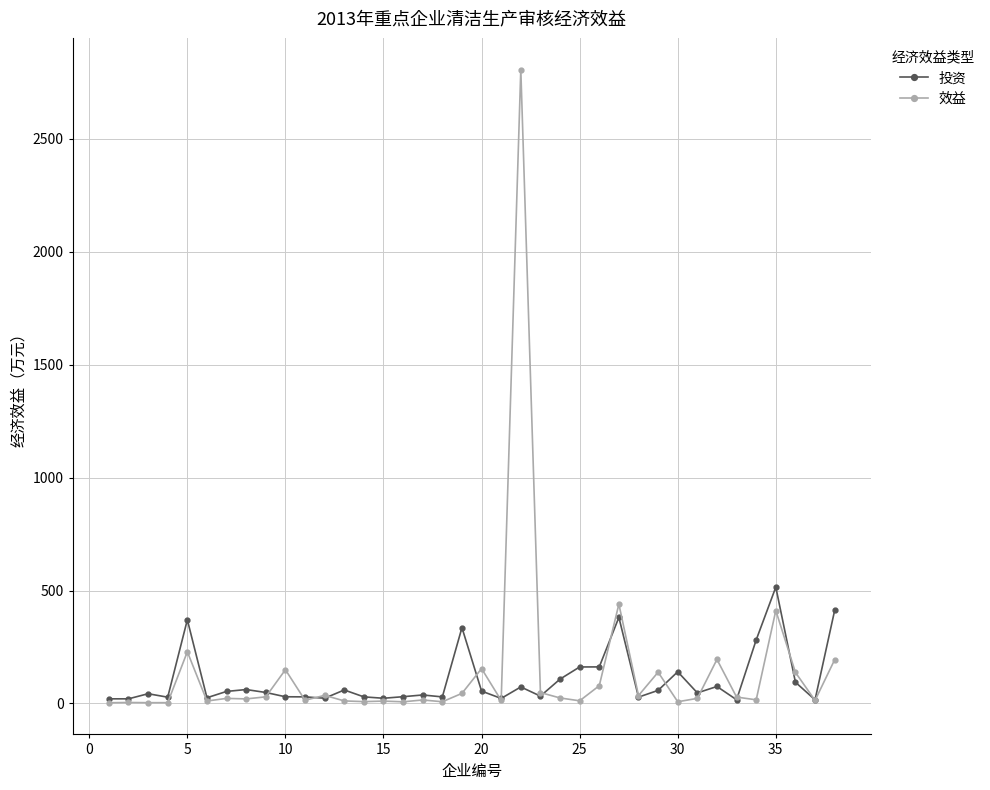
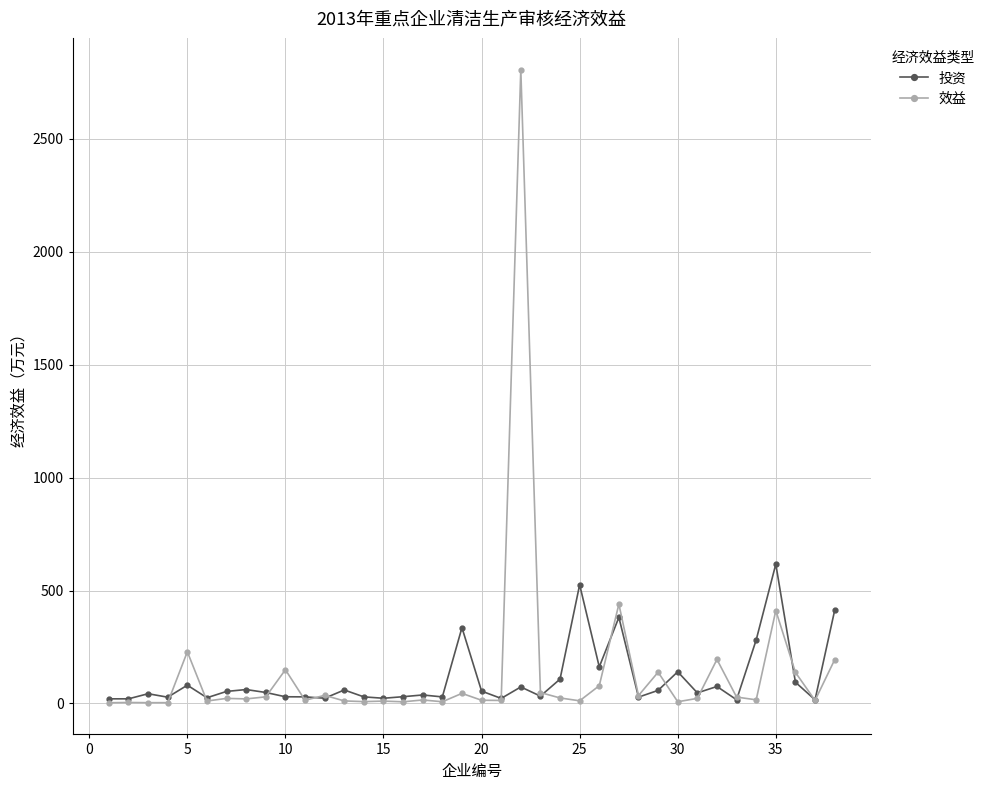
投资, 5: 370 -> 80
效益, 20: 150 -> 10
投资, 25: 160 -> 530
投资, 35: 520 -> 620
